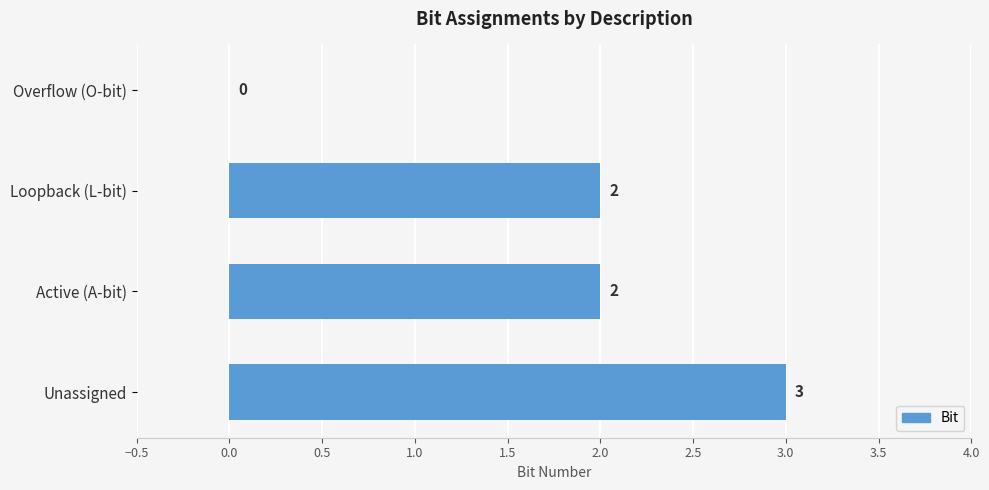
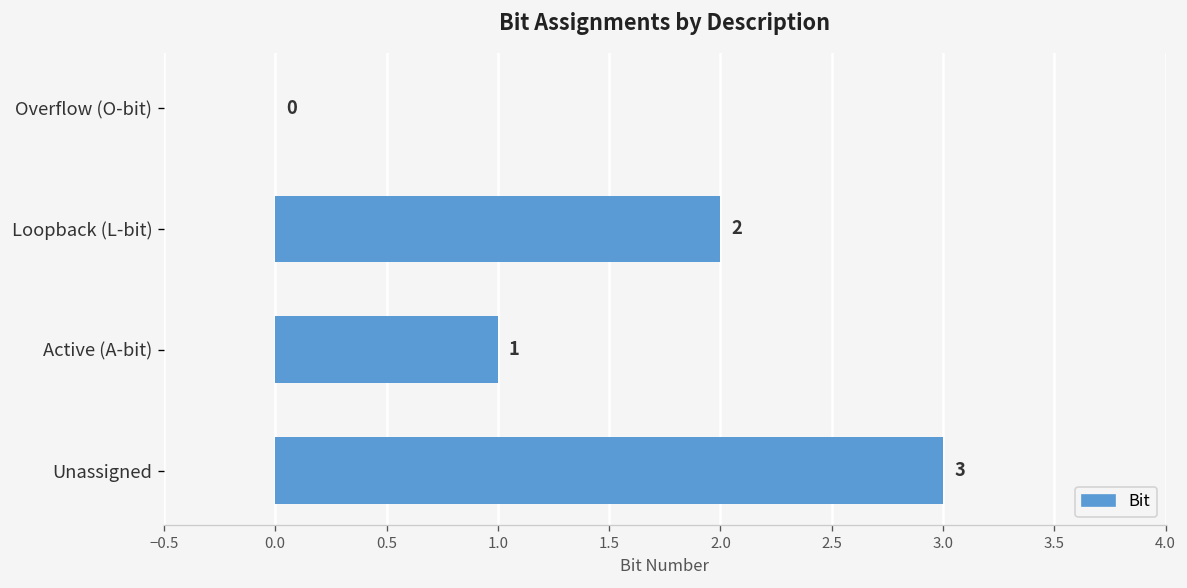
Active (A-bit): 2 -> 1
